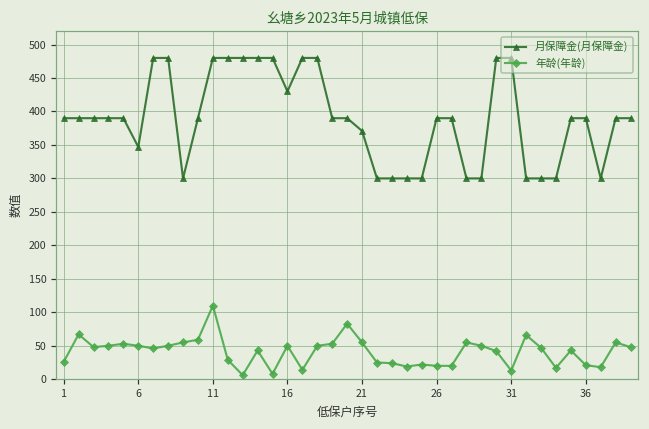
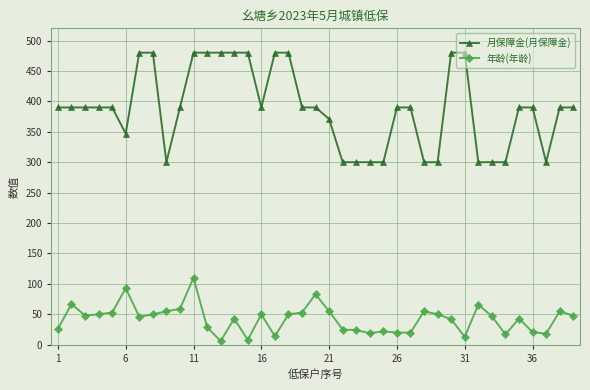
年龄(年龄), 6: 50 -> 90
月保障金(月保障金), 16: 430 -> 390
